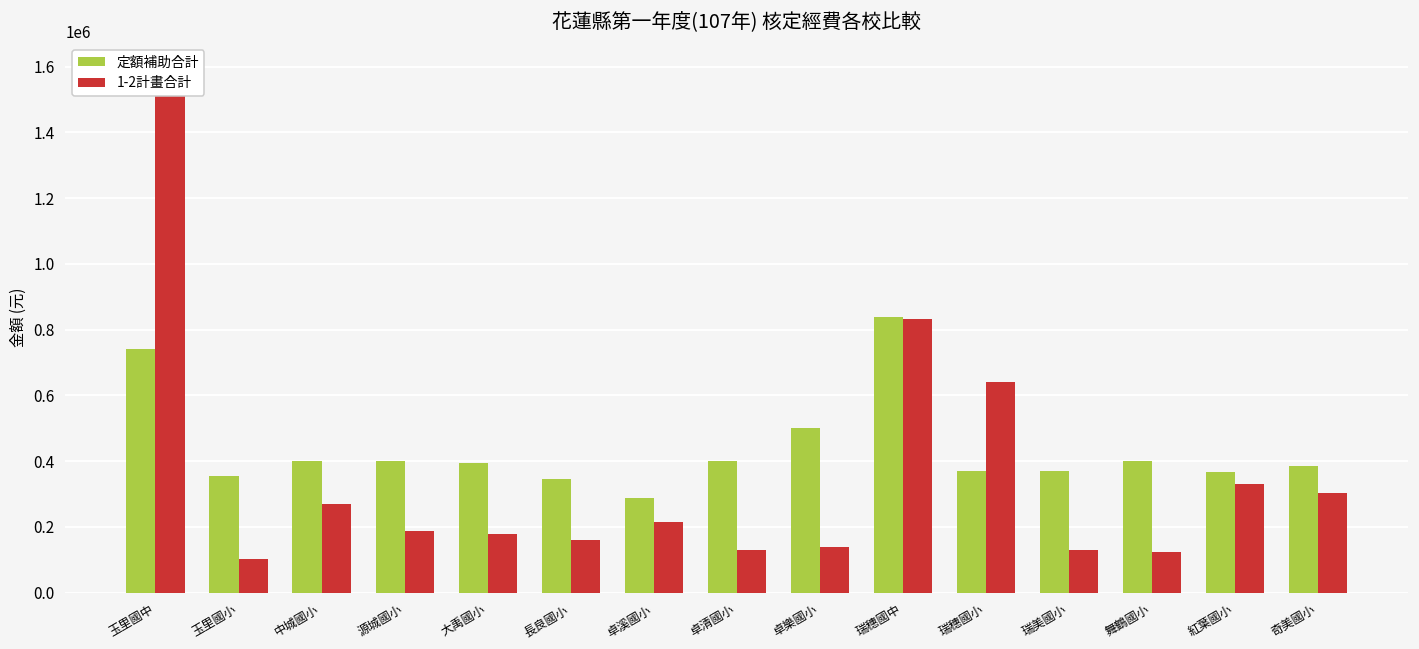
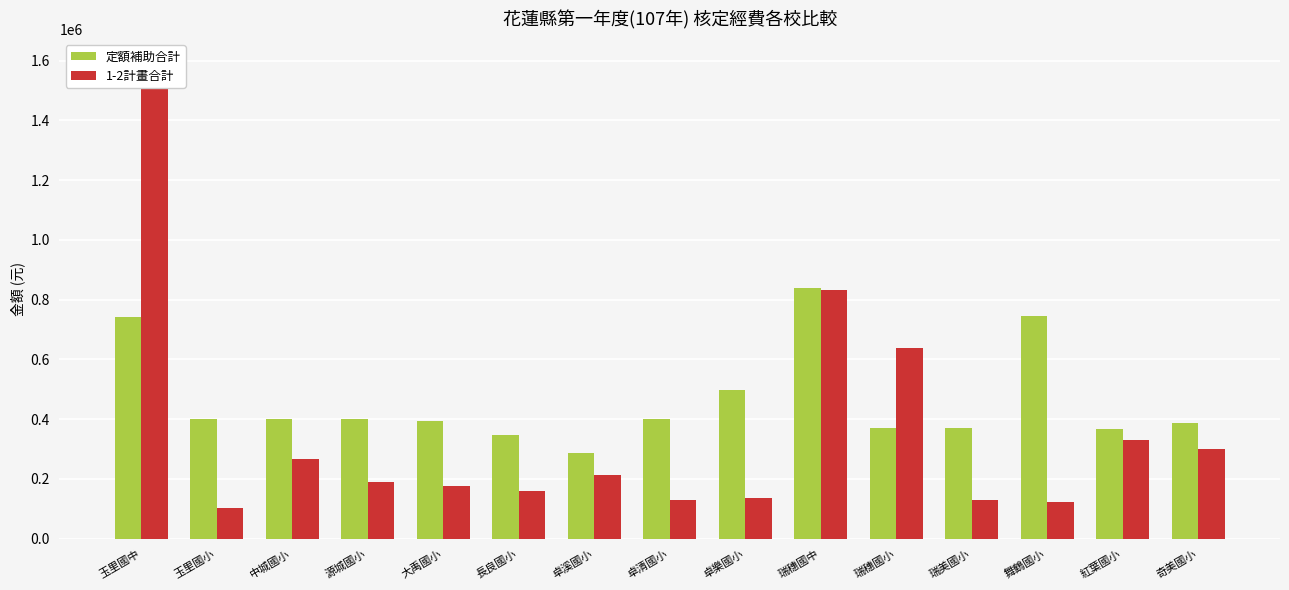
定額補助合計, 玉里國小: 350000 -> 400000
定額補助合計, 舞鶴國小: 400000 -> 750000
